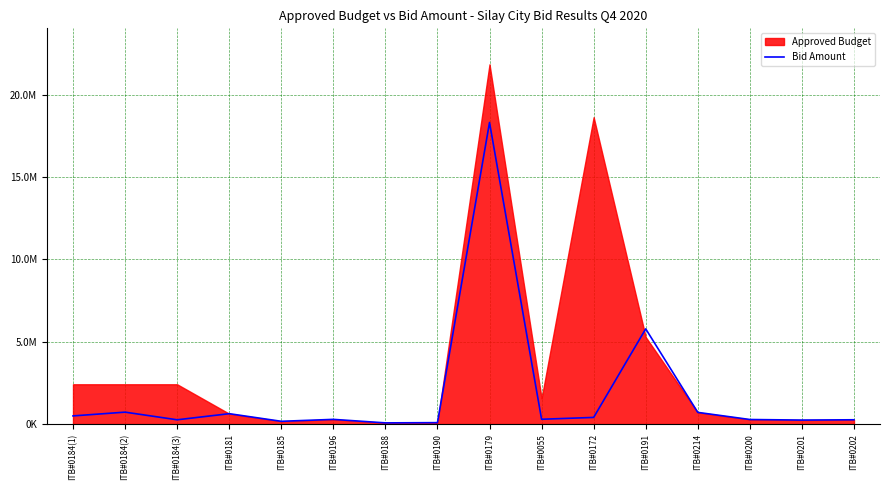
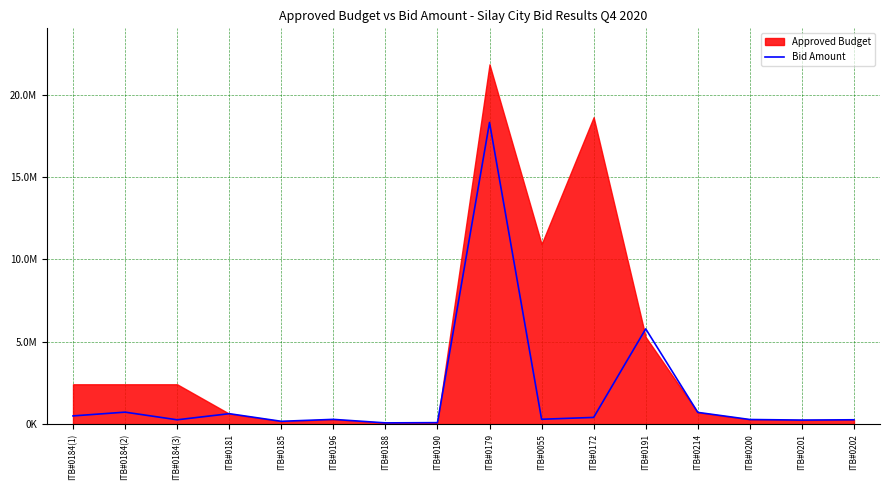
Approved Budget, ITB#0055: 1600000 -> 10900000
